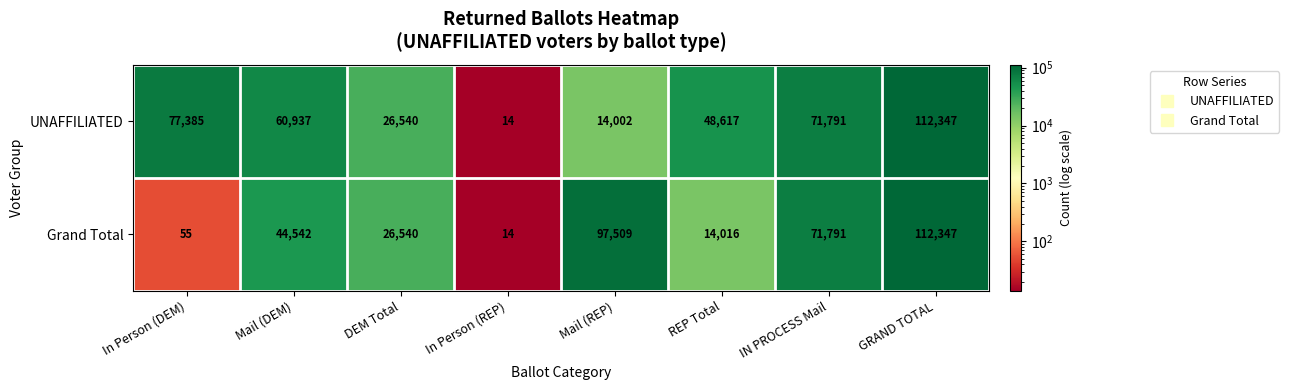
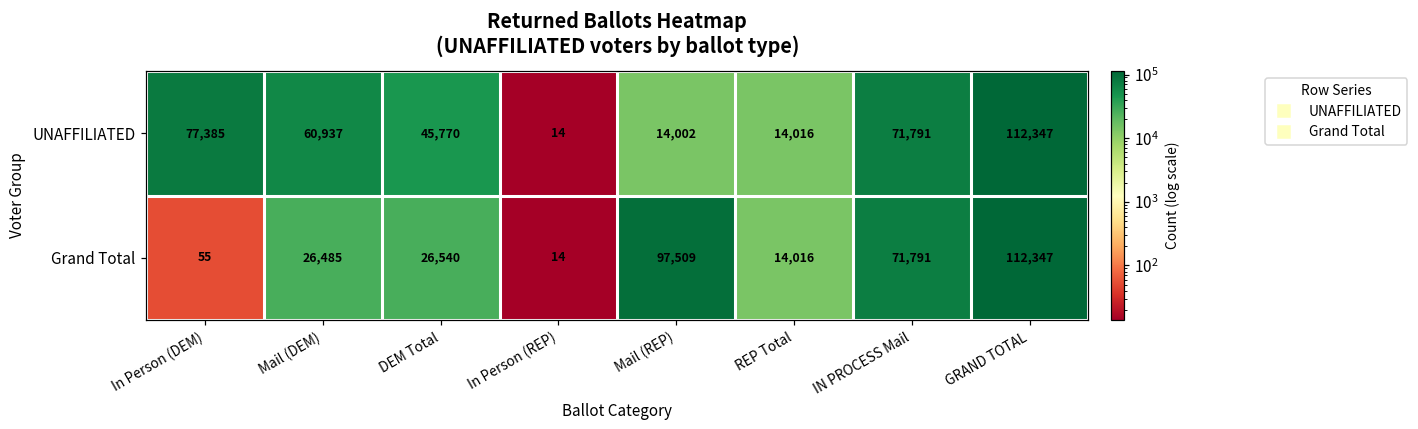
UNAFFILIATED, DEM Total: 26,540 -> 45,770
UNAFFILIATED, REP Total: 48,617 -> 14,016
Grand Total, Mail (DEM): 44,542 -> 26,485
